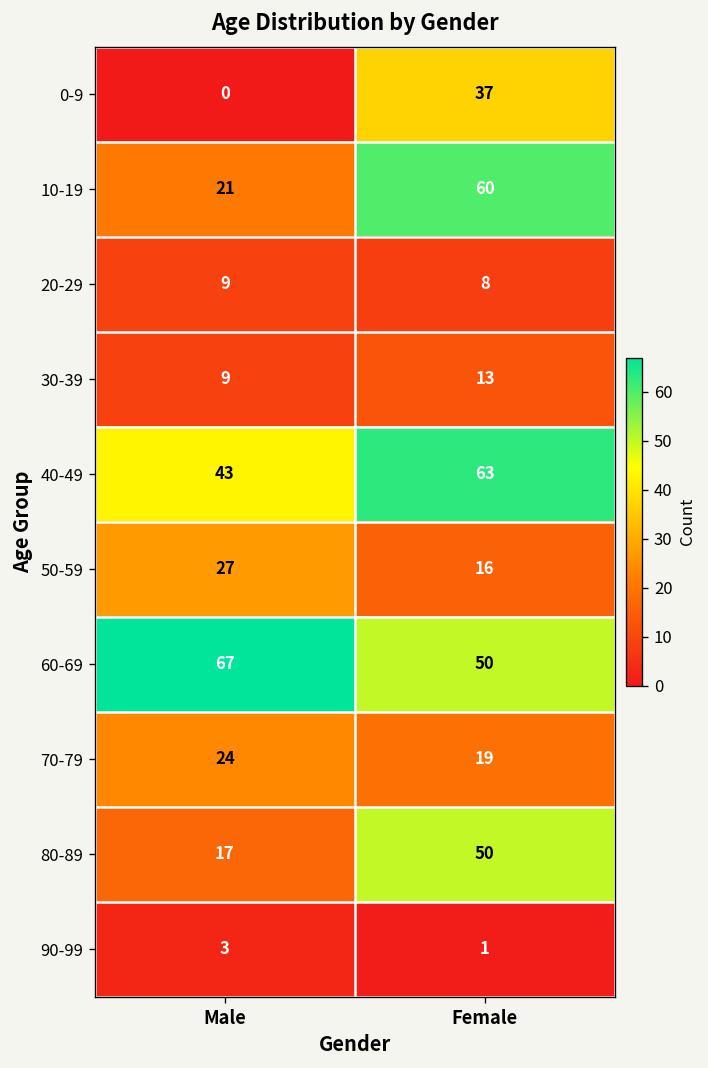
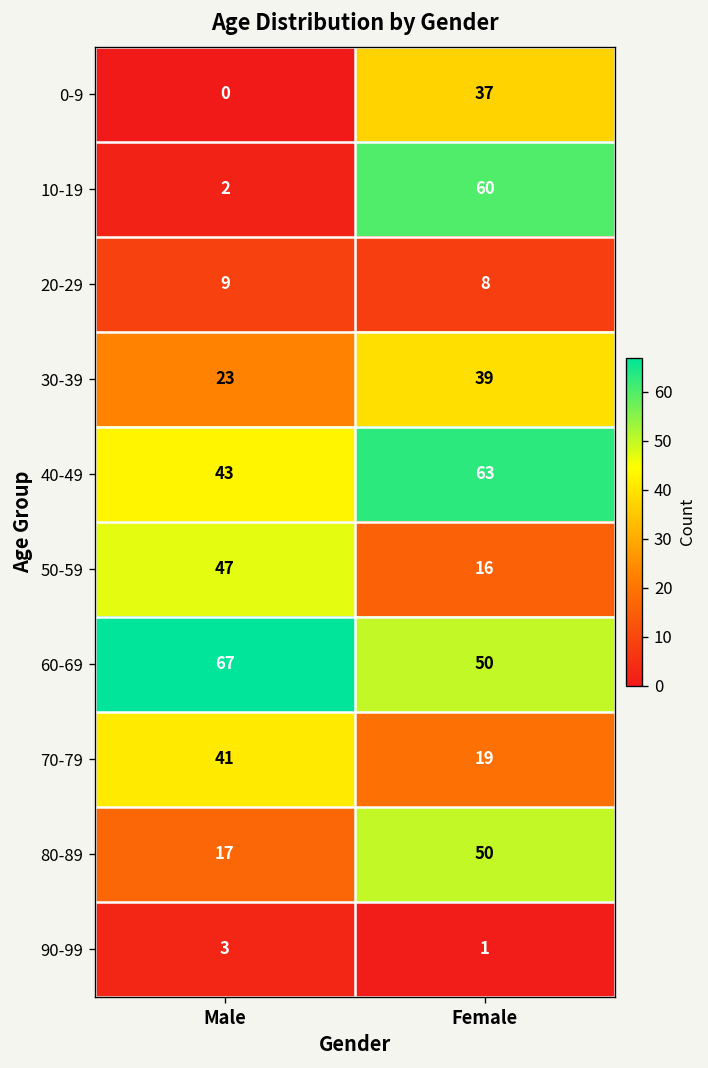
10-19, Male: 21 -> 2
30-39, Male: 9 -> 23
30-39, Female: 13 -> 39
50-59, Male: 27 -> 47
70-79, Male: 24 -> 41
